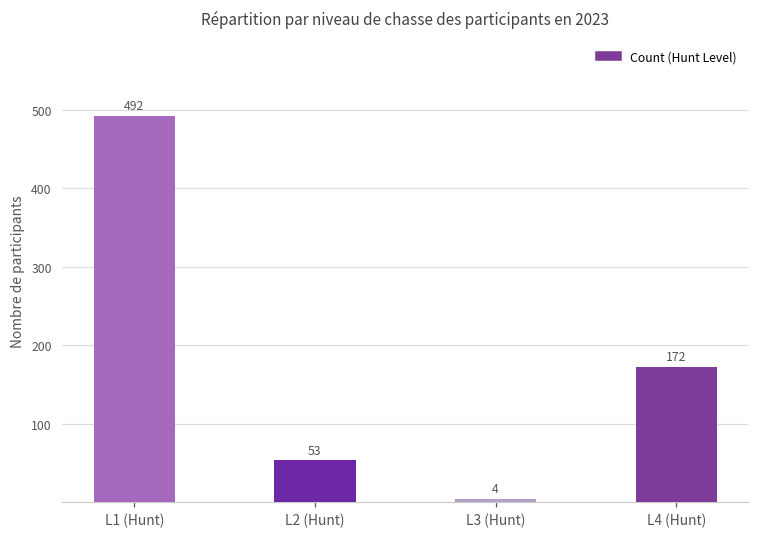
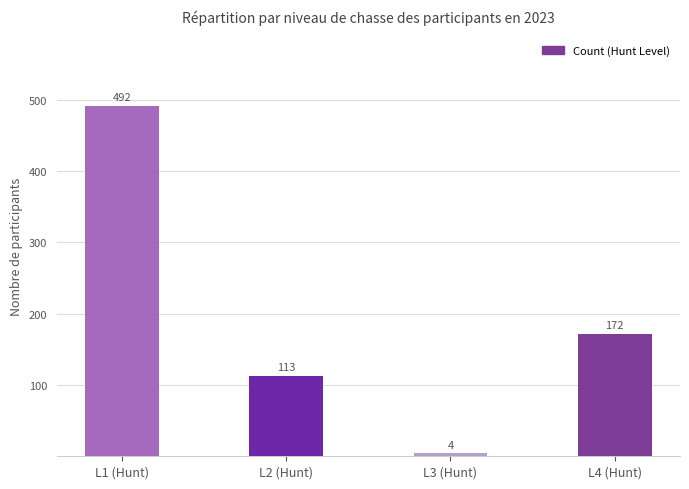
L2 (Hunt): 53 -> 113
